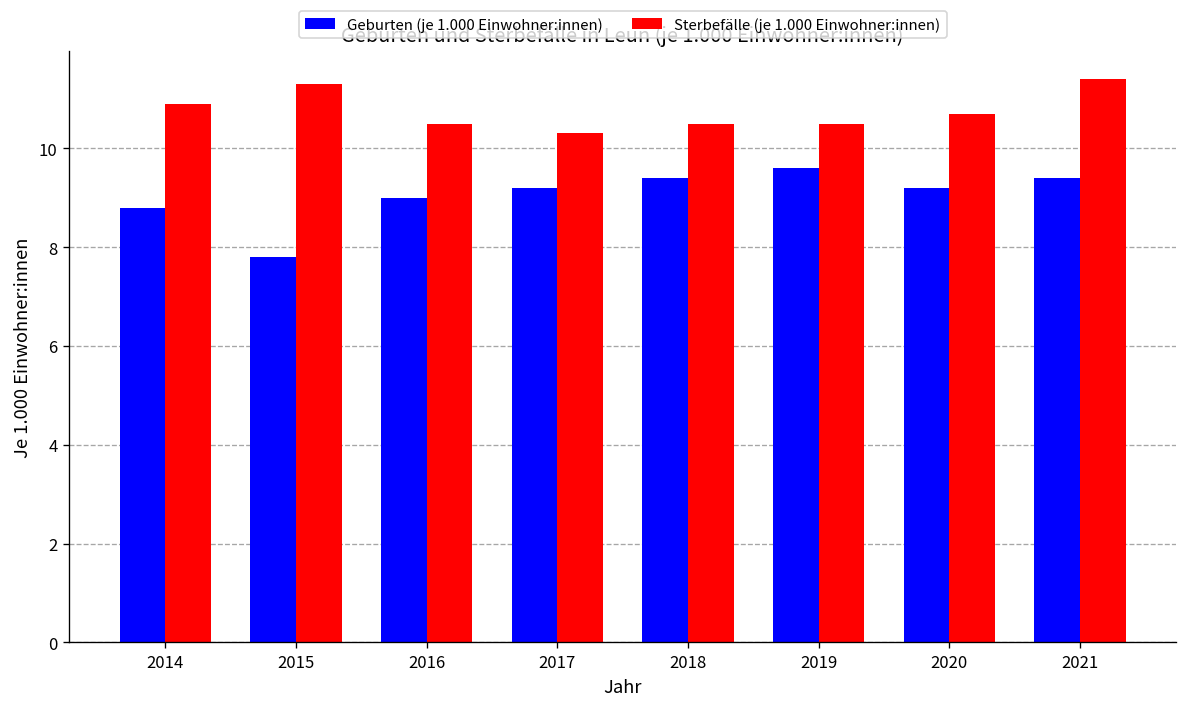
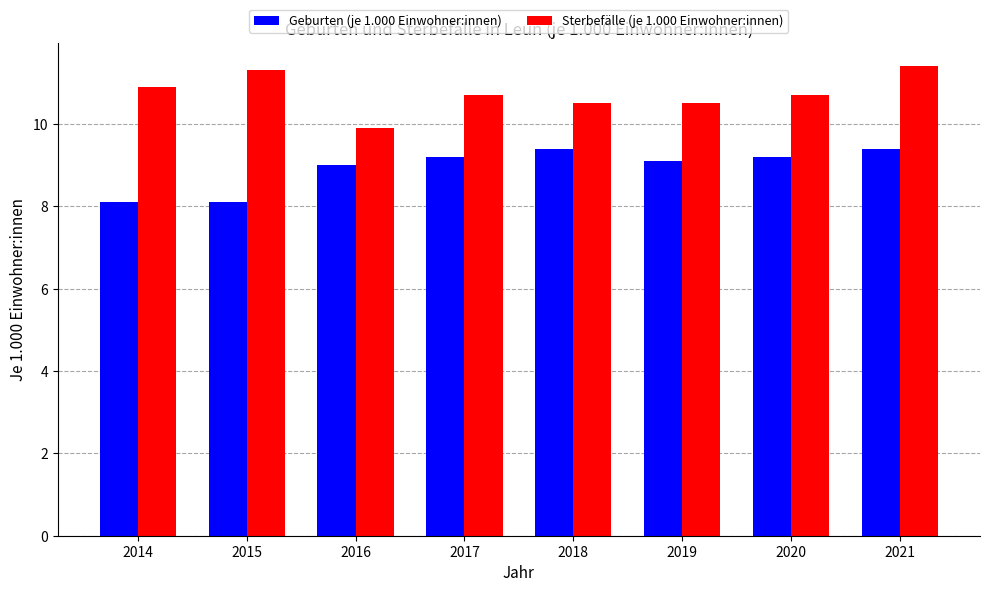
Geburten (je 1.000 Einwohner:innen), 2014: 8.8 -> 8.1
Geburten (je 1.000 Einwohner:innen), 2015: 7.8 -> 8.1
Sterbefälle (je 1.000 Einwohner:innen), 2016: 10.5 -> 9.9
Sterbefälle (je 1.000 Einwohner:innen), 2017: 10.3 -> 10.7
Geburten (je 1.000 Einwohner:innen), 2019: 9.6 -> 9.1
